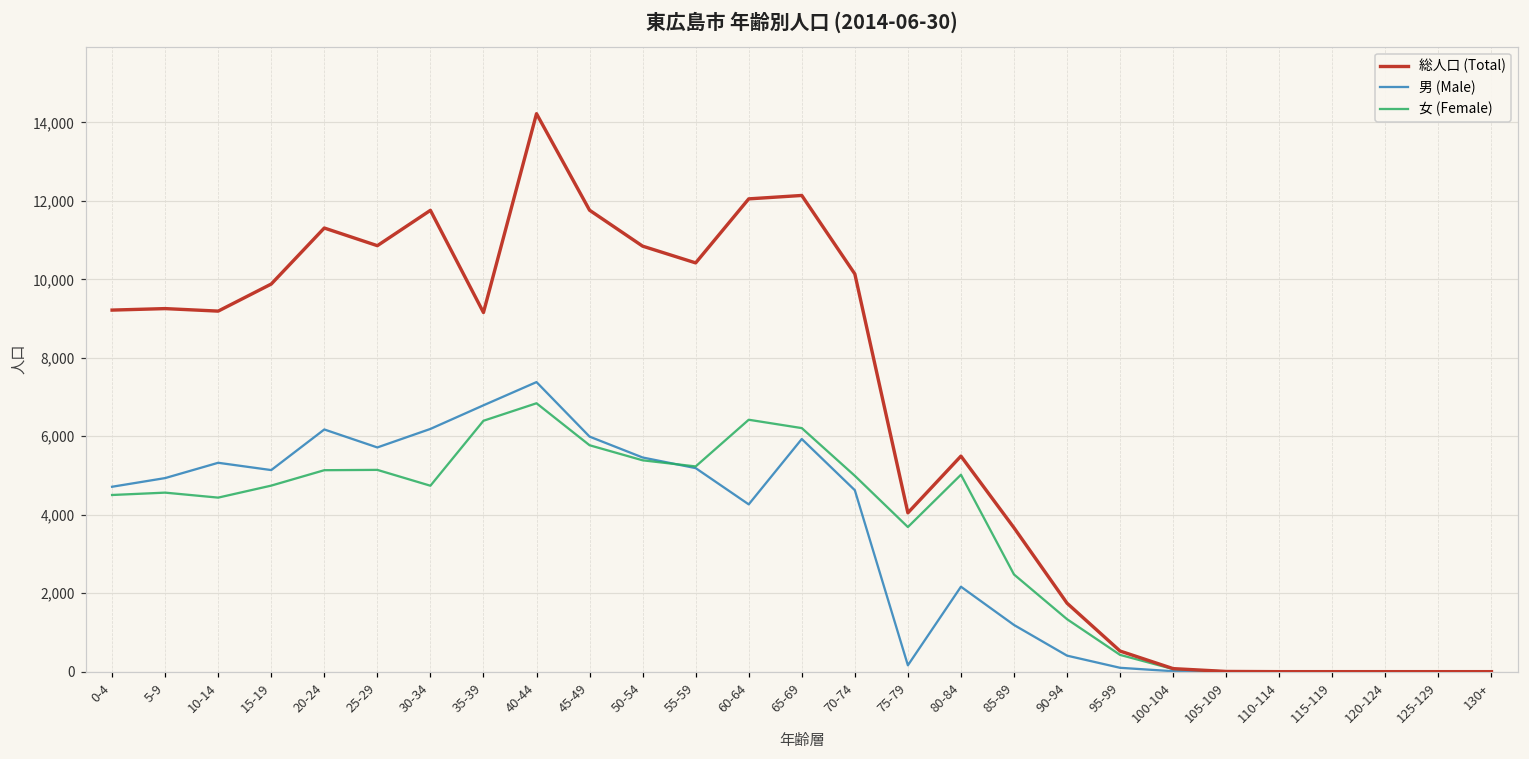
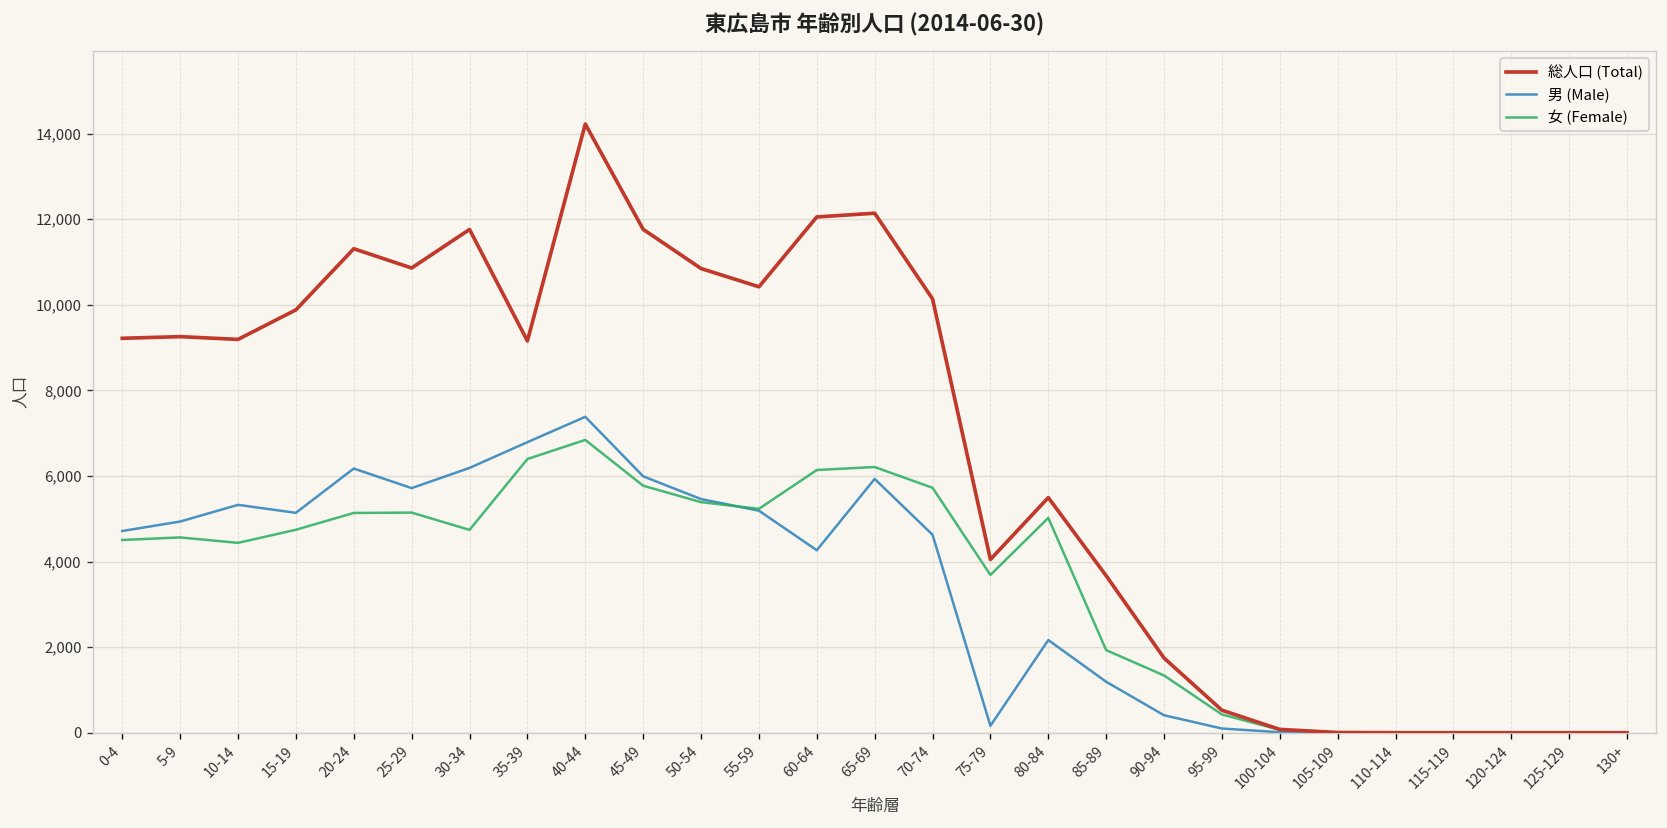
女 (Female), 60-64: 6,400 -> 6,100
女 (Female), 70-74: 5,000 -> 5,700
女 (Female), 85-89: 2,500 -> 1,900
